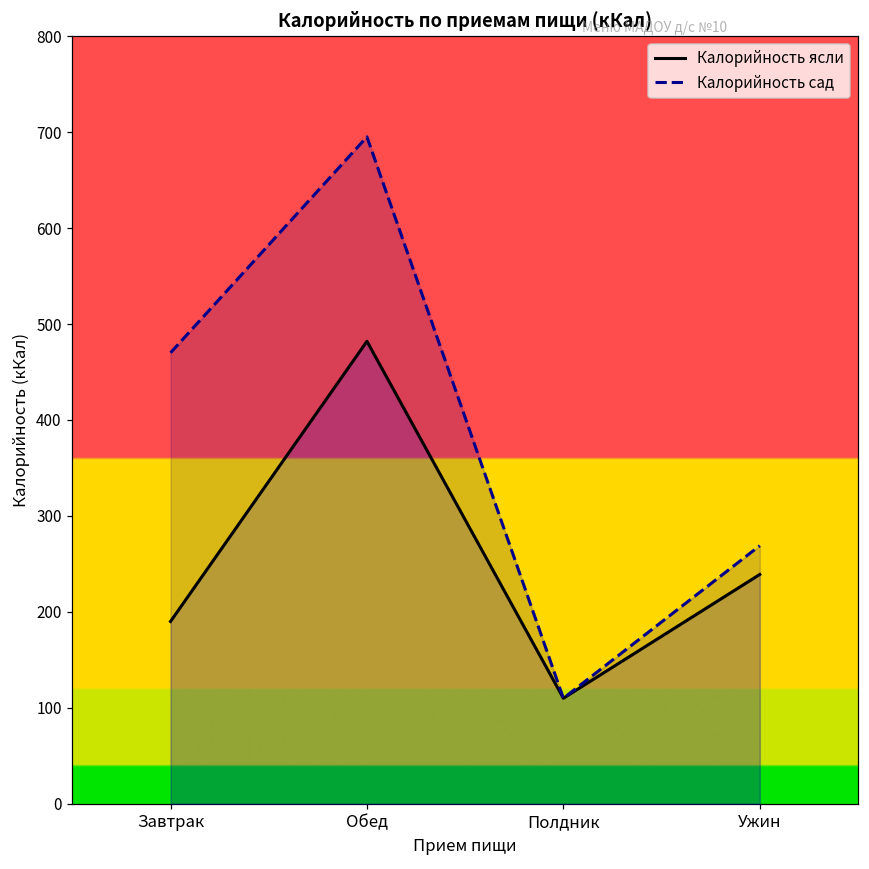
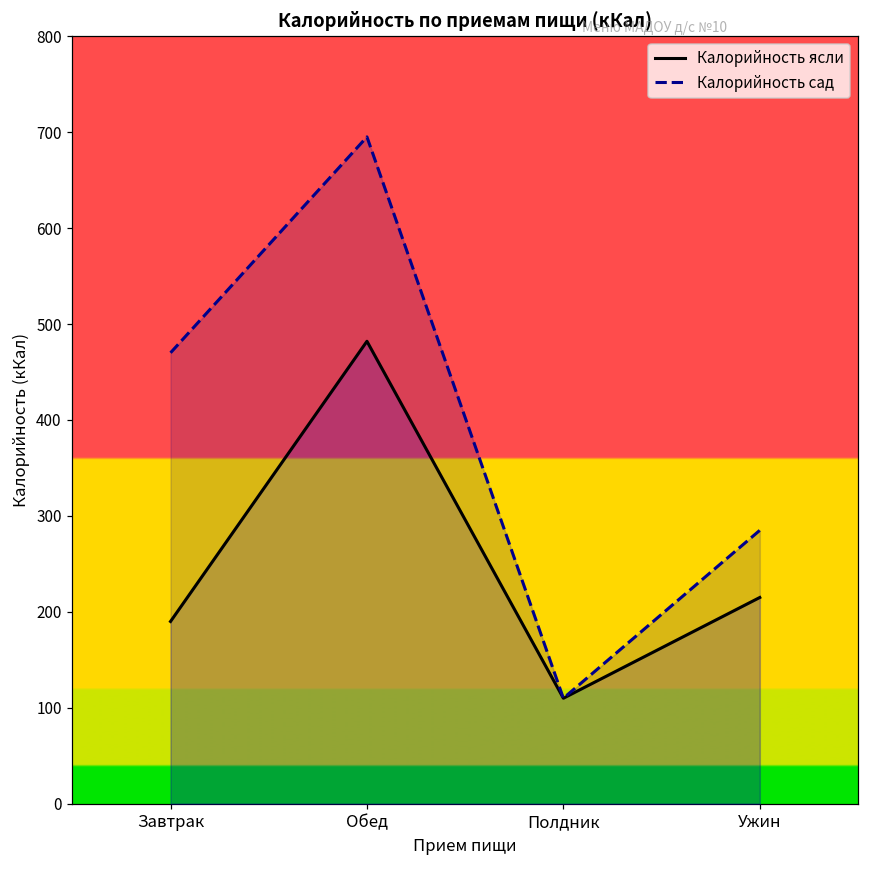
Калорийность ясли, Ужин: 240 -> 220
Калорийность сад, Ужин: 270 -> 290
